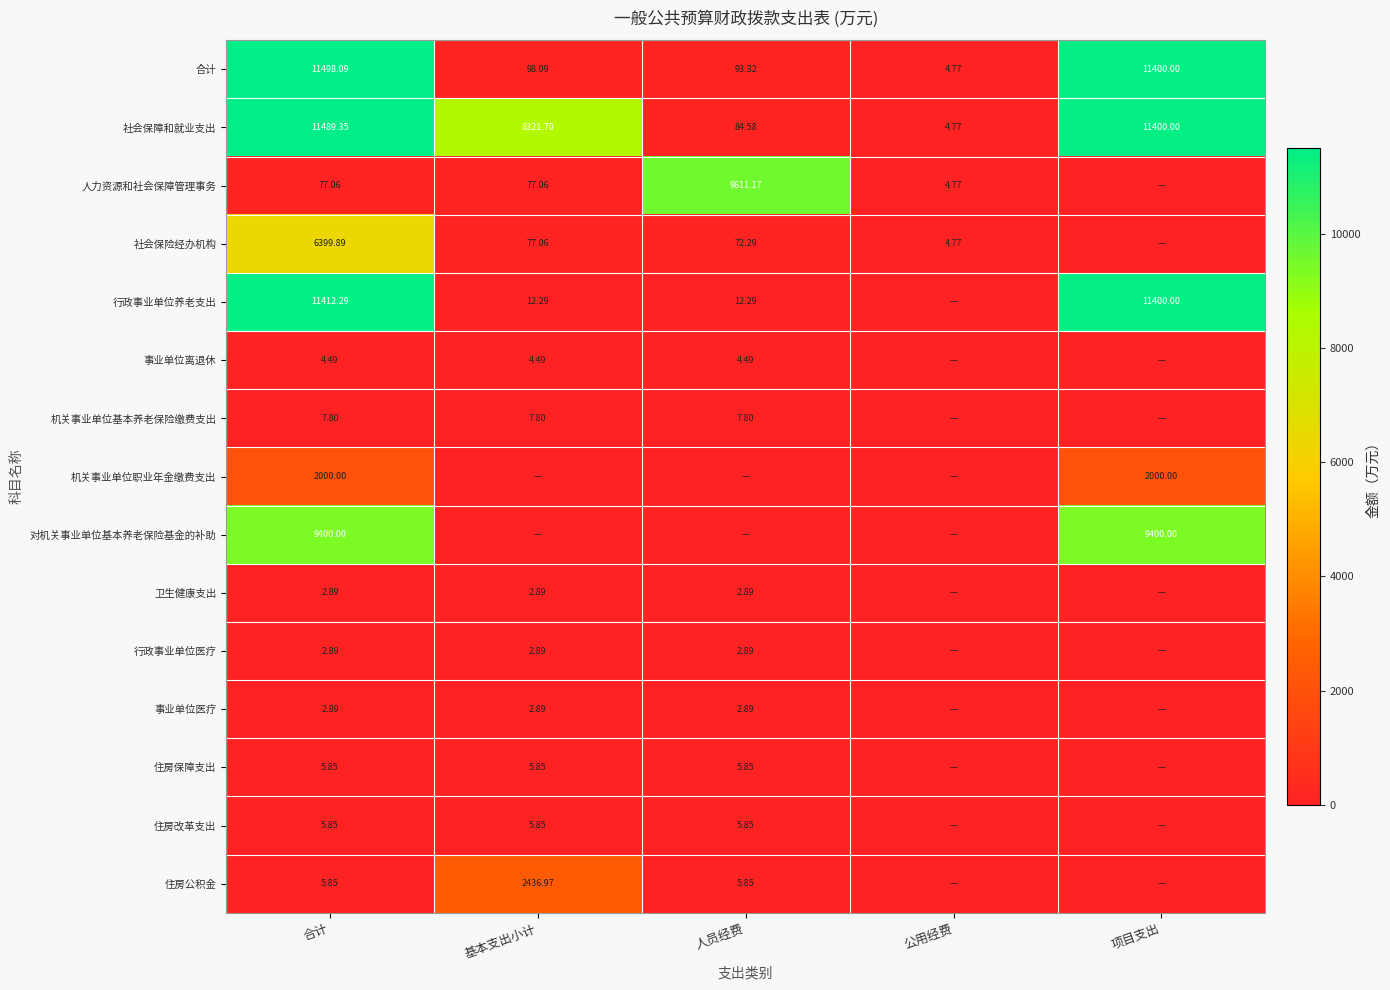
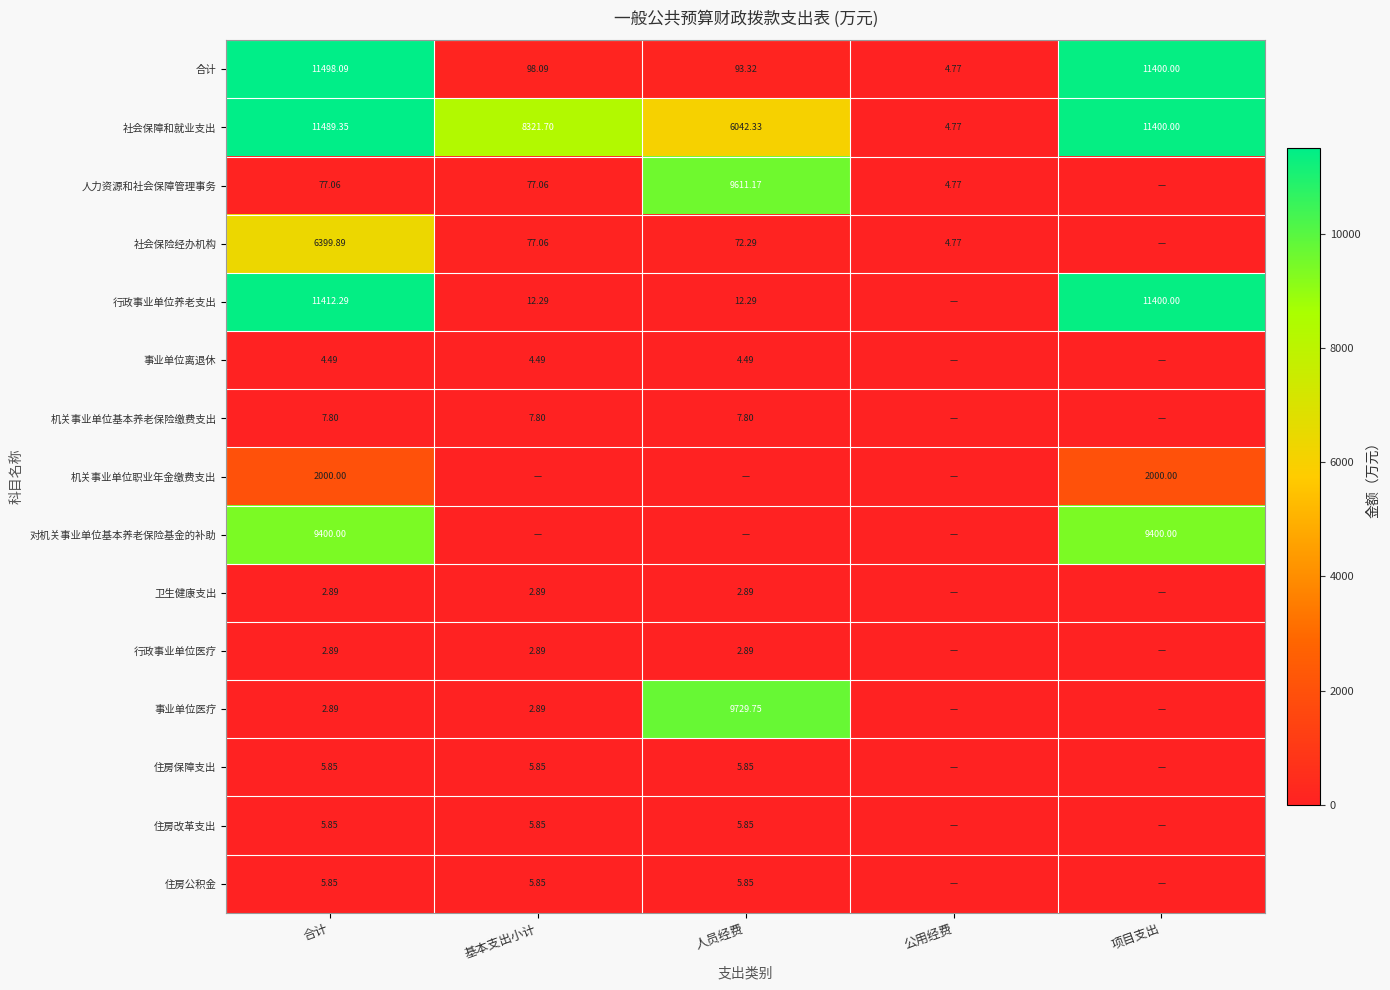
社会保障和就业支出, 人员经费: 84.58 -> 6042.33
事业单位医疗, 人员经费: 2.89 -> 9729.75
住房公积金, 基本支出小计: 2436.97 -> 5.85
